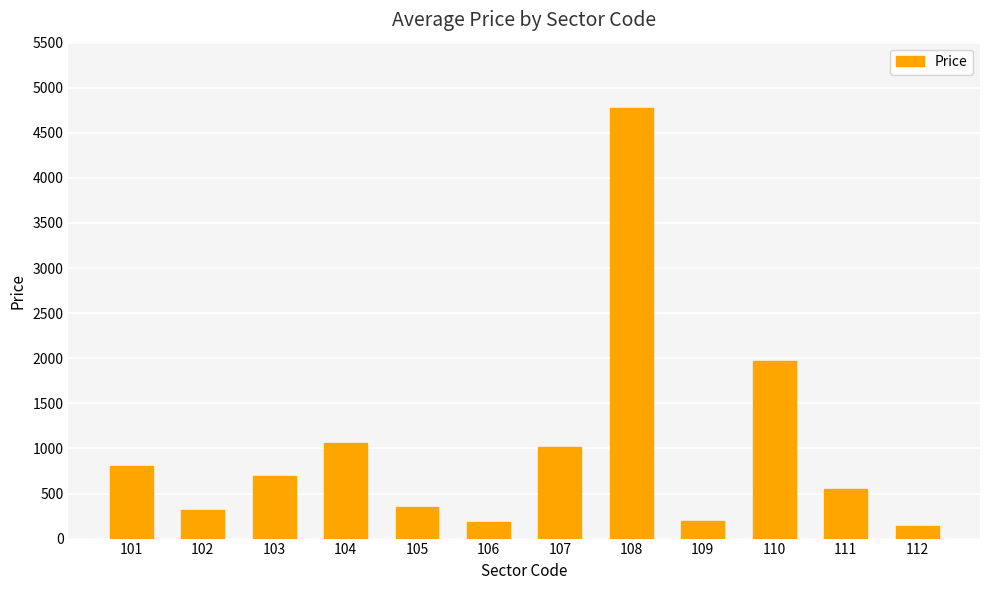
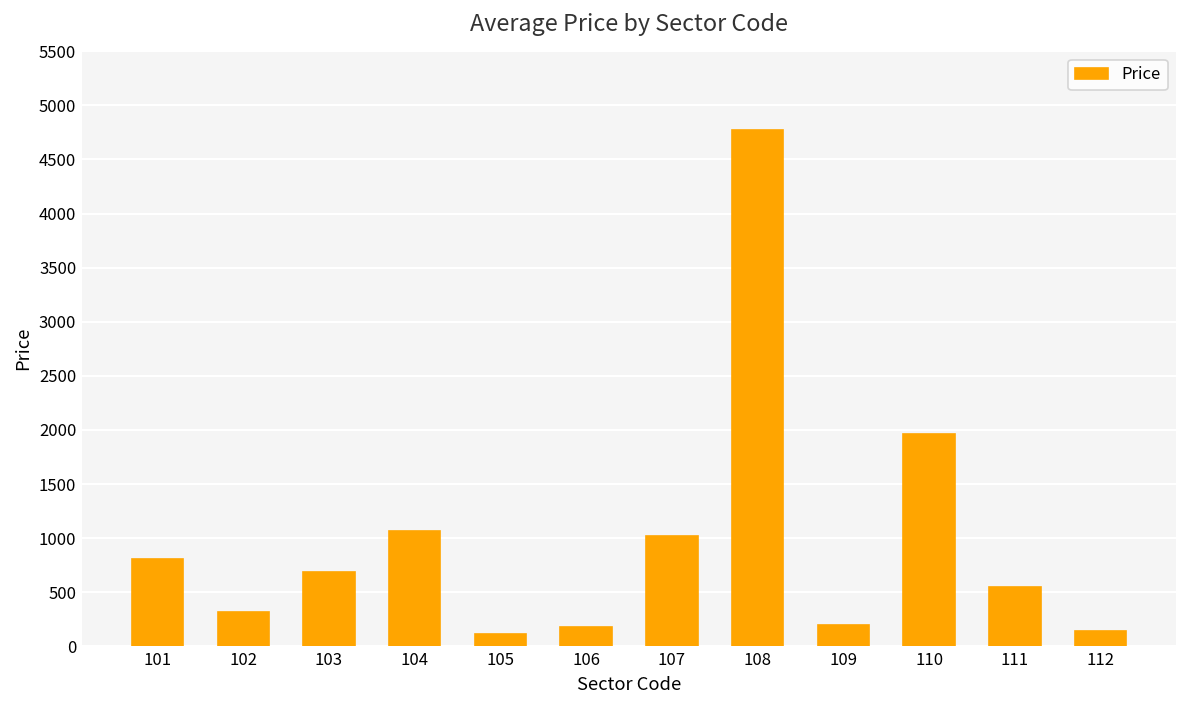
105: 400 -> 100
